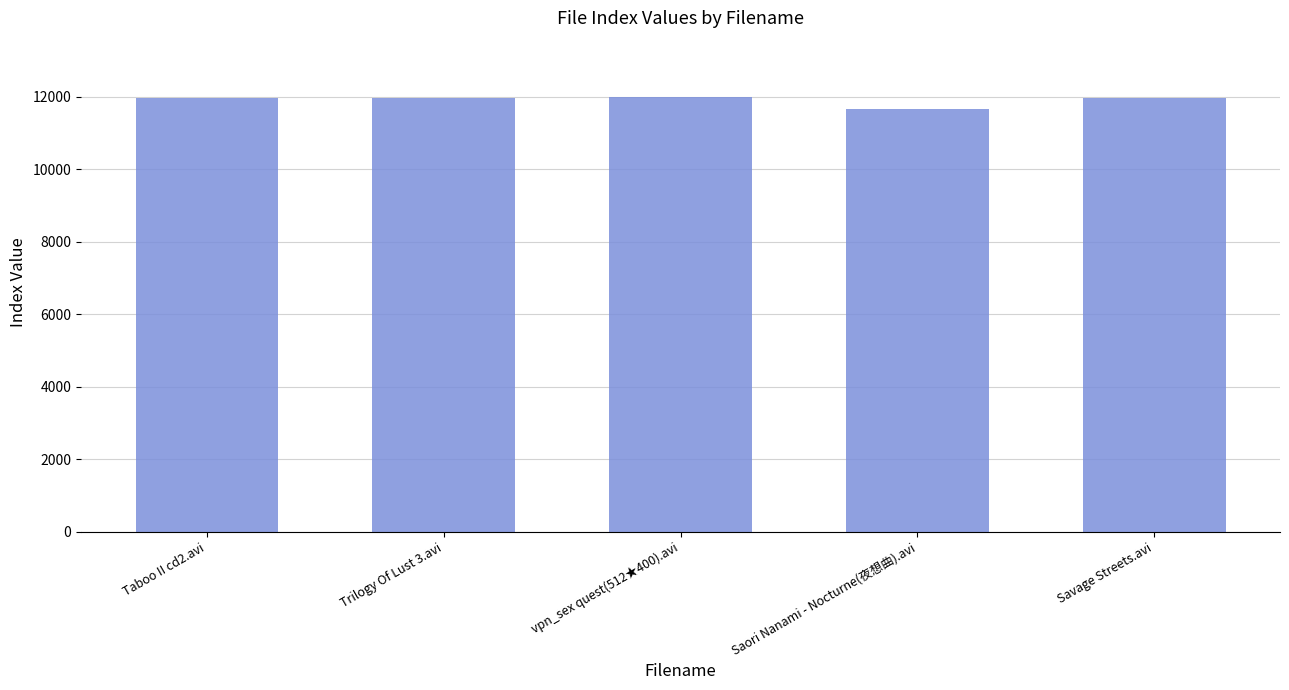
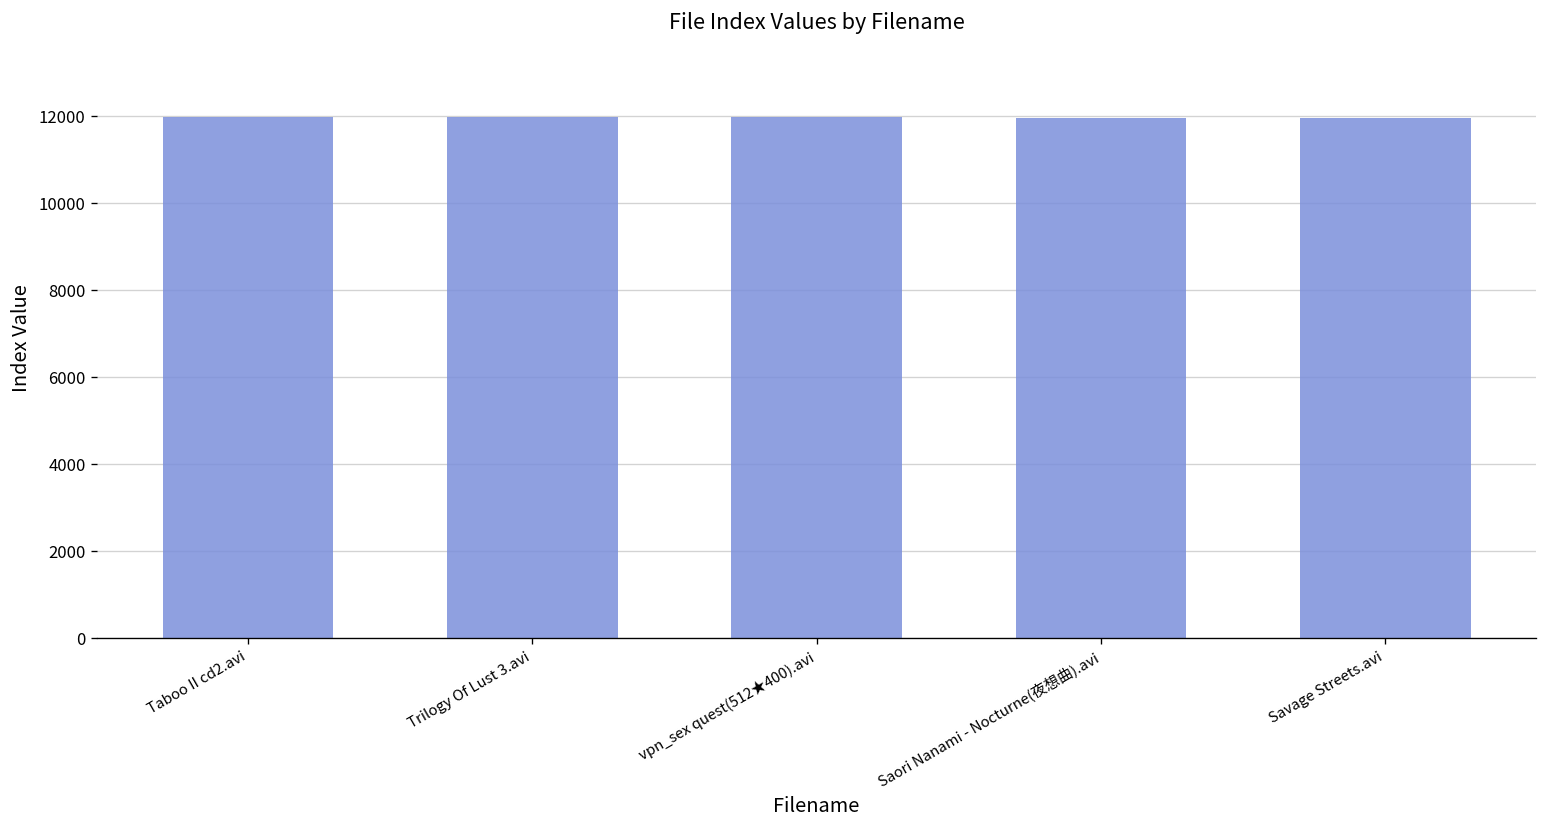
Saori Nanami - Nocturne(夜想曲).avi: 11700 -> 12000
